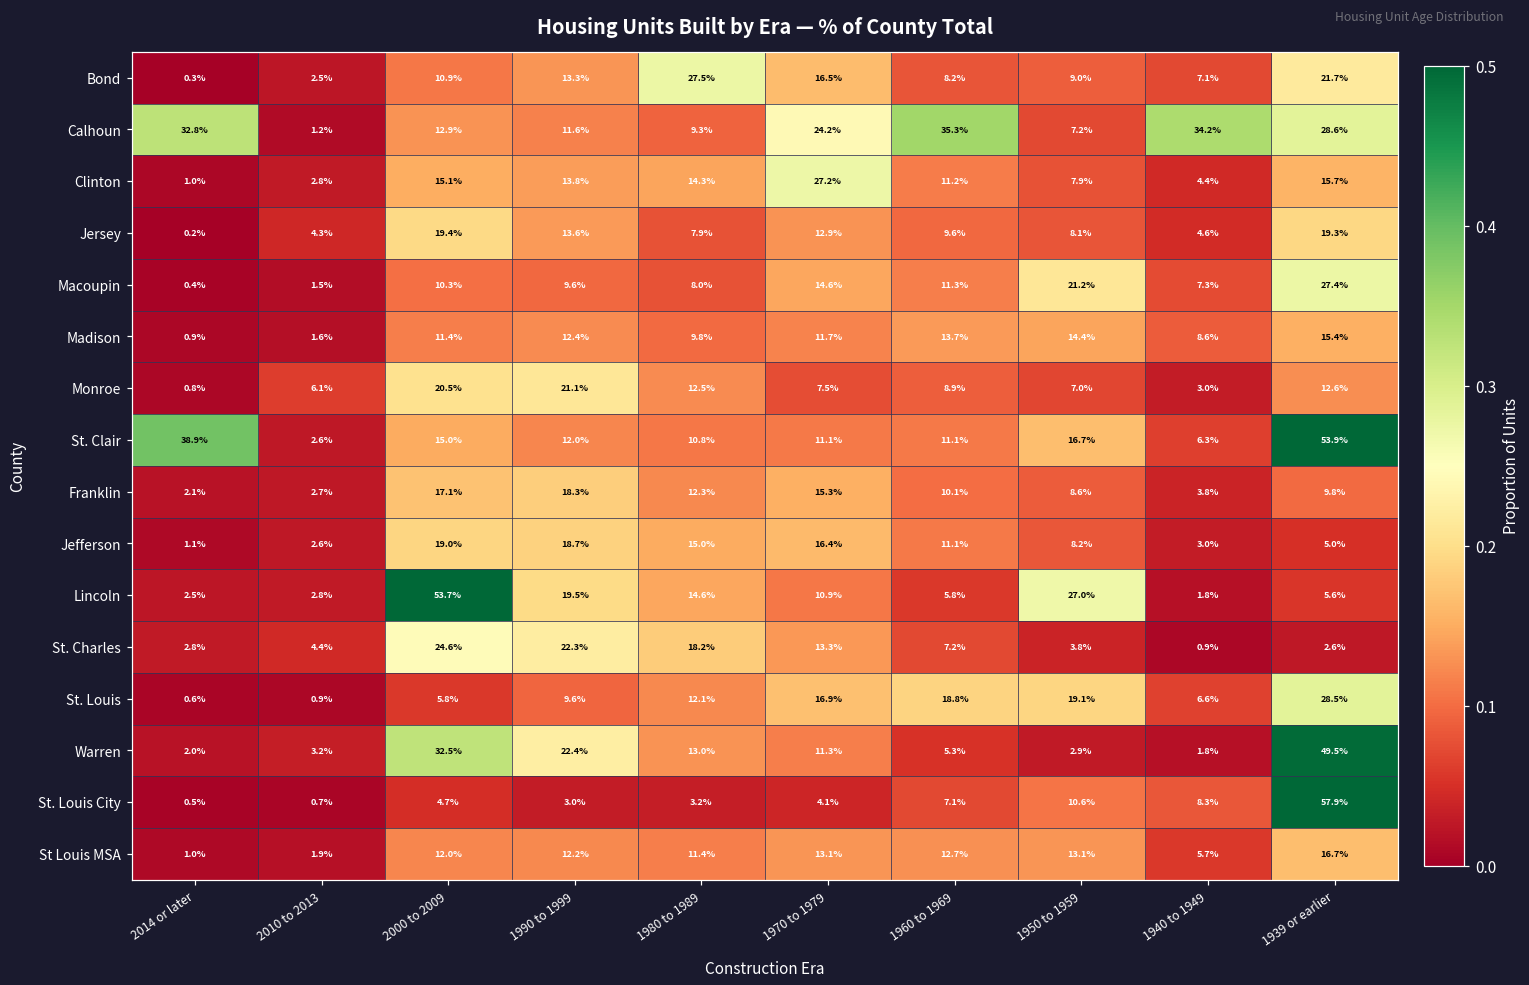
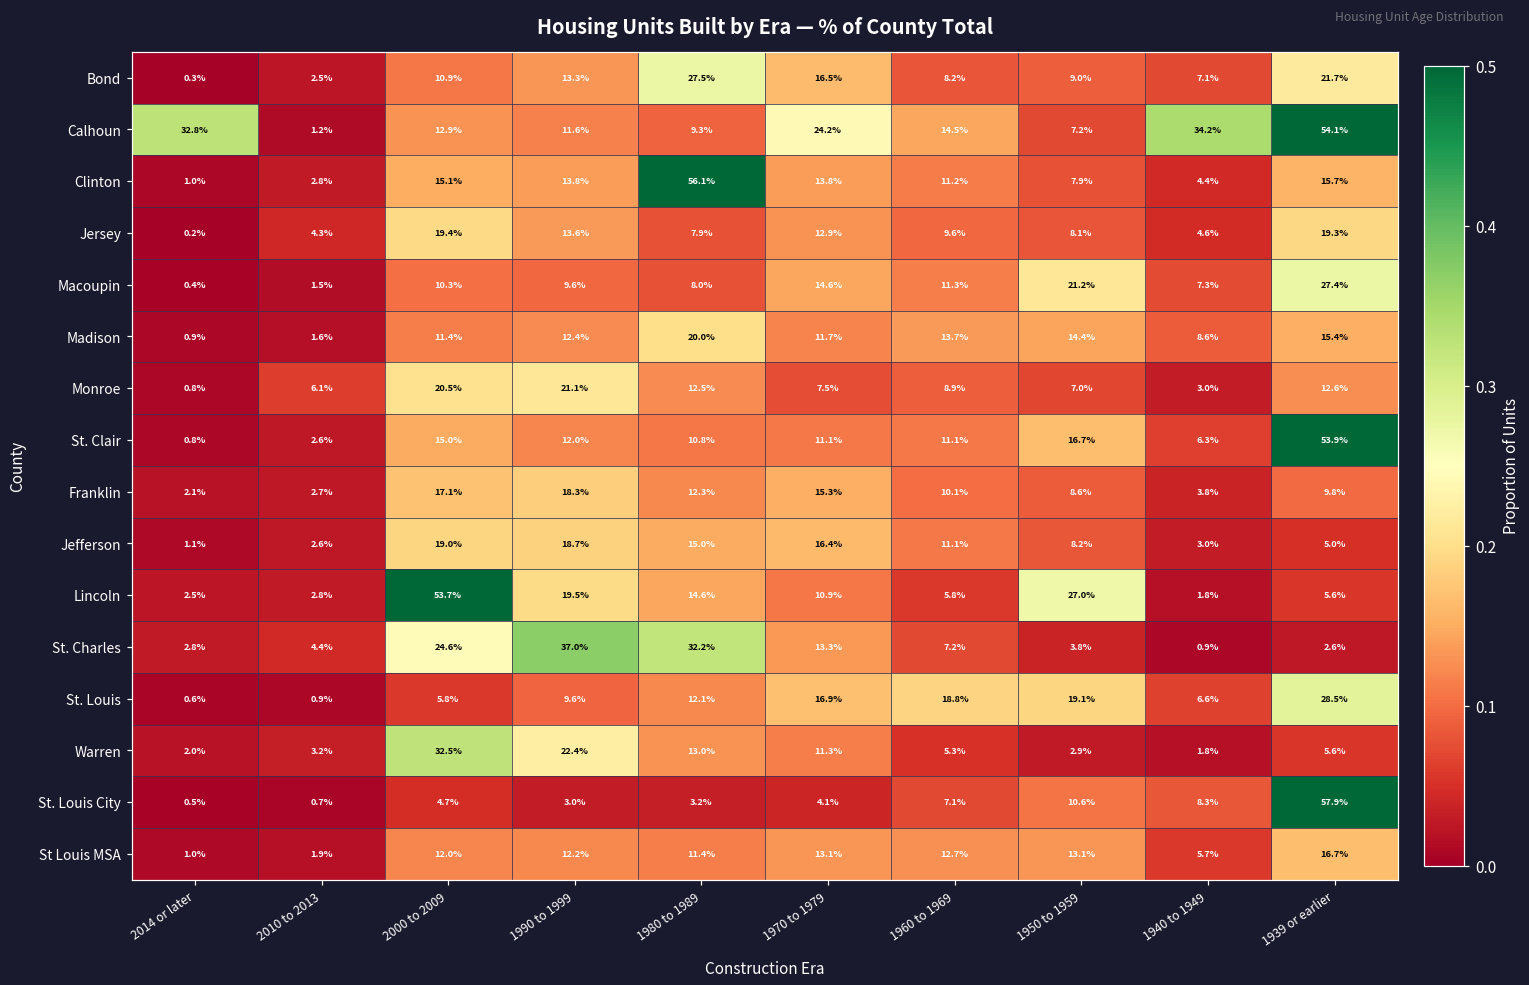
Calhoun, 1960 to 1969: 35.3% -> 14.5%
Calhoun, 1939 or earlier: 28.6% -> 54.1%
Clinton, 1980 to 1989: 14.3% -> 56.1%
Clinton, 1970 to 1979: 27.2% -> 13.8%
Madison, 1980 to 1989: 9.8% -> 20.0%
St. Clair, 2014 or later: 38.9% -> 0.8%
St. Charles, 1990 to 1999: 22.3% -> 37.0%
St. Charles, 1980 to 1989: 18.2% -> 32.2%
Warren, 1939 or earlier: 49.5% -> 5.6%
